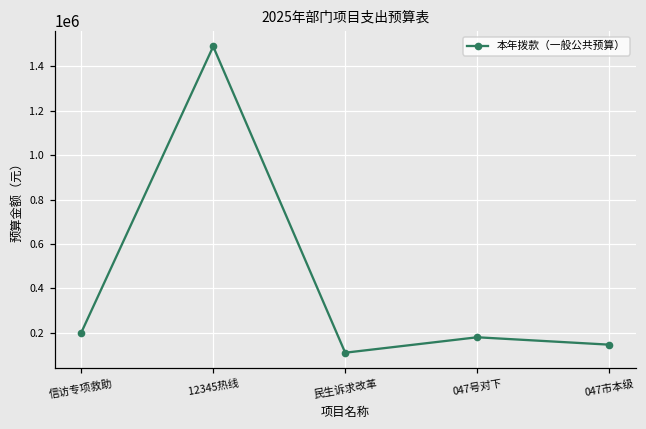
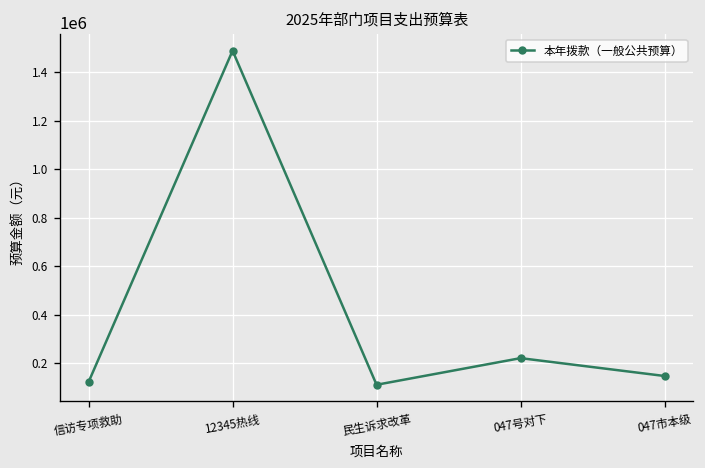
信访专项救助: 200000 -> 120000
047号对下: 180000 -> 220000
